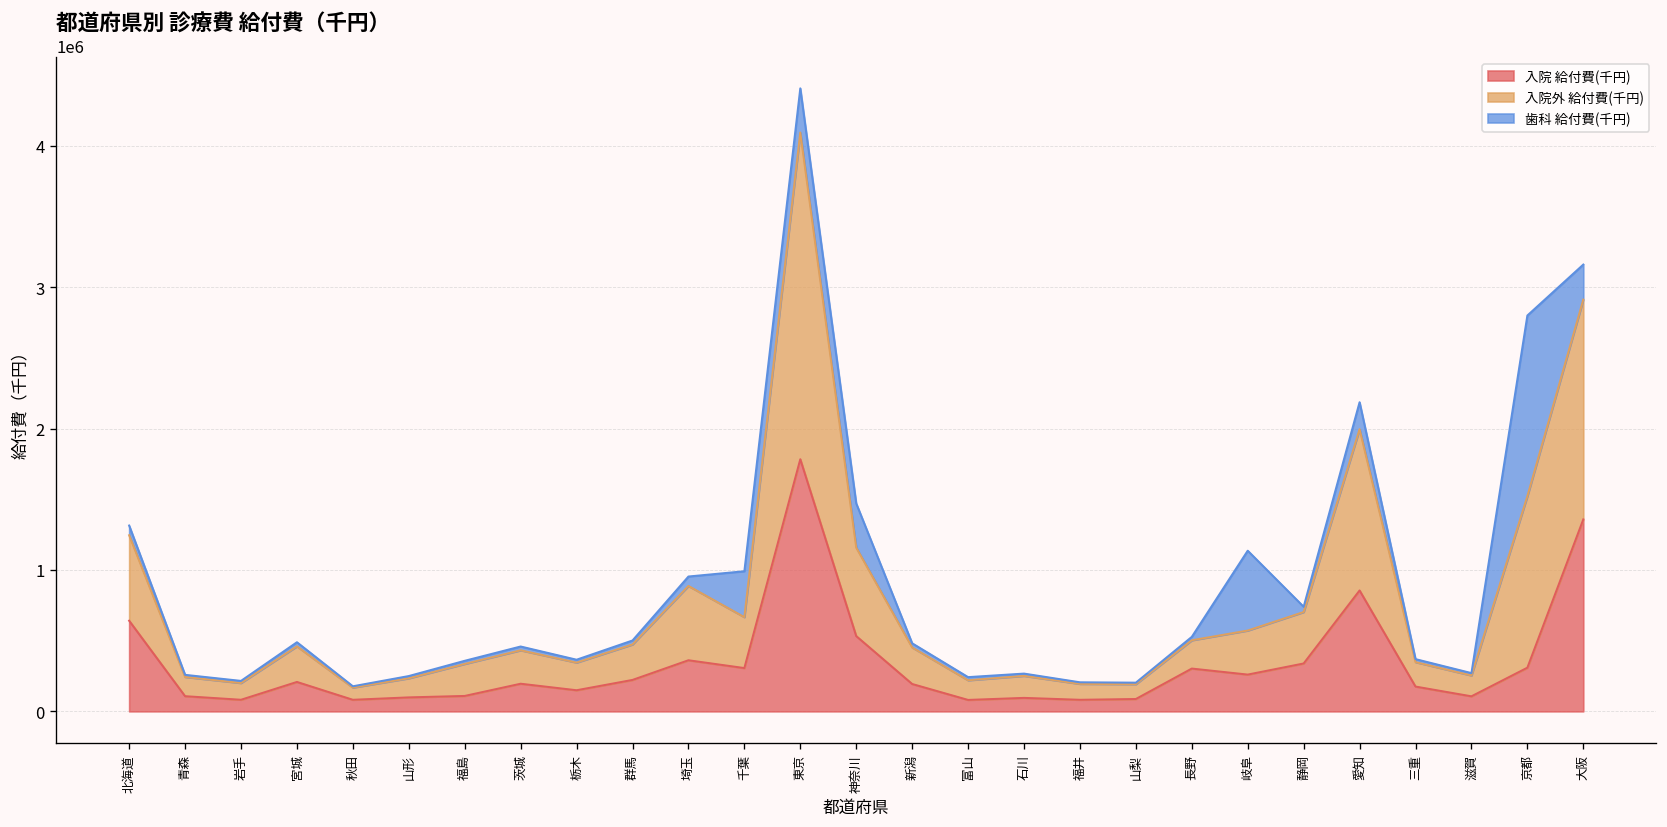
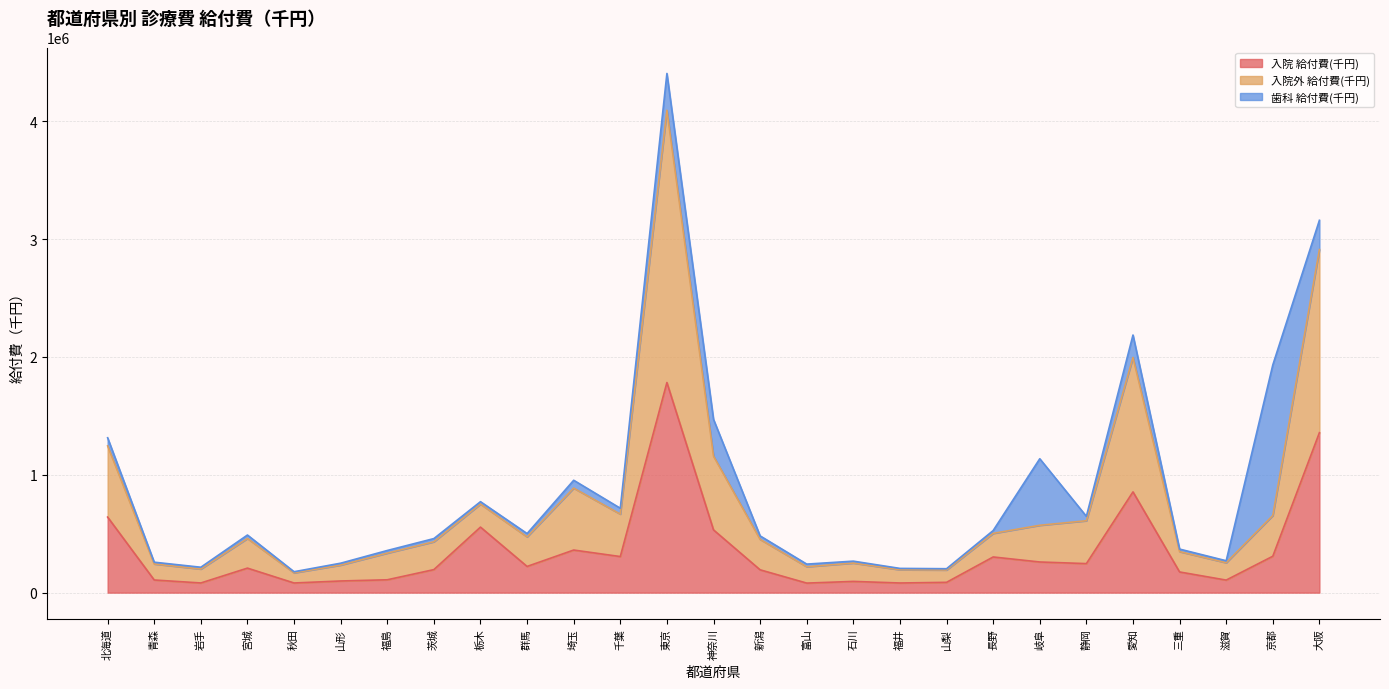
入院 給付費(千円), 栃木: 150000 -> 560000
歯科 給付費(千円), 千葉: 320000 -> 50000
入院 給付費(千円), 静岡: 340000 -> 250000
入院外 給付費(千円), 京都: 1210000 -> 350000
